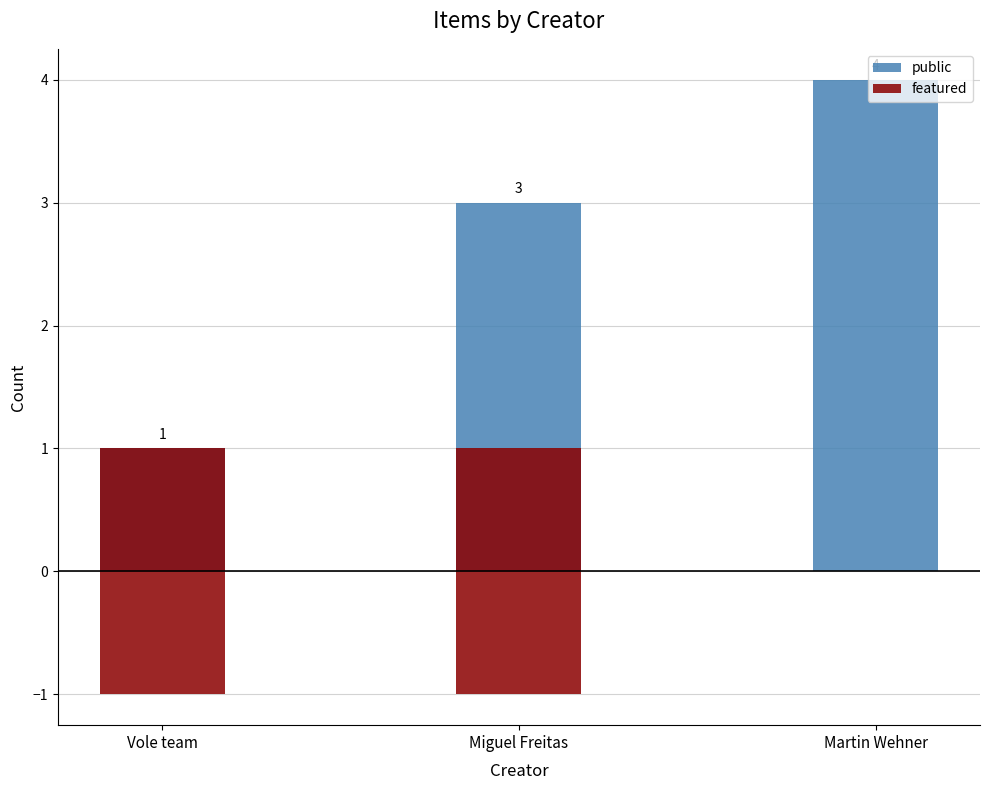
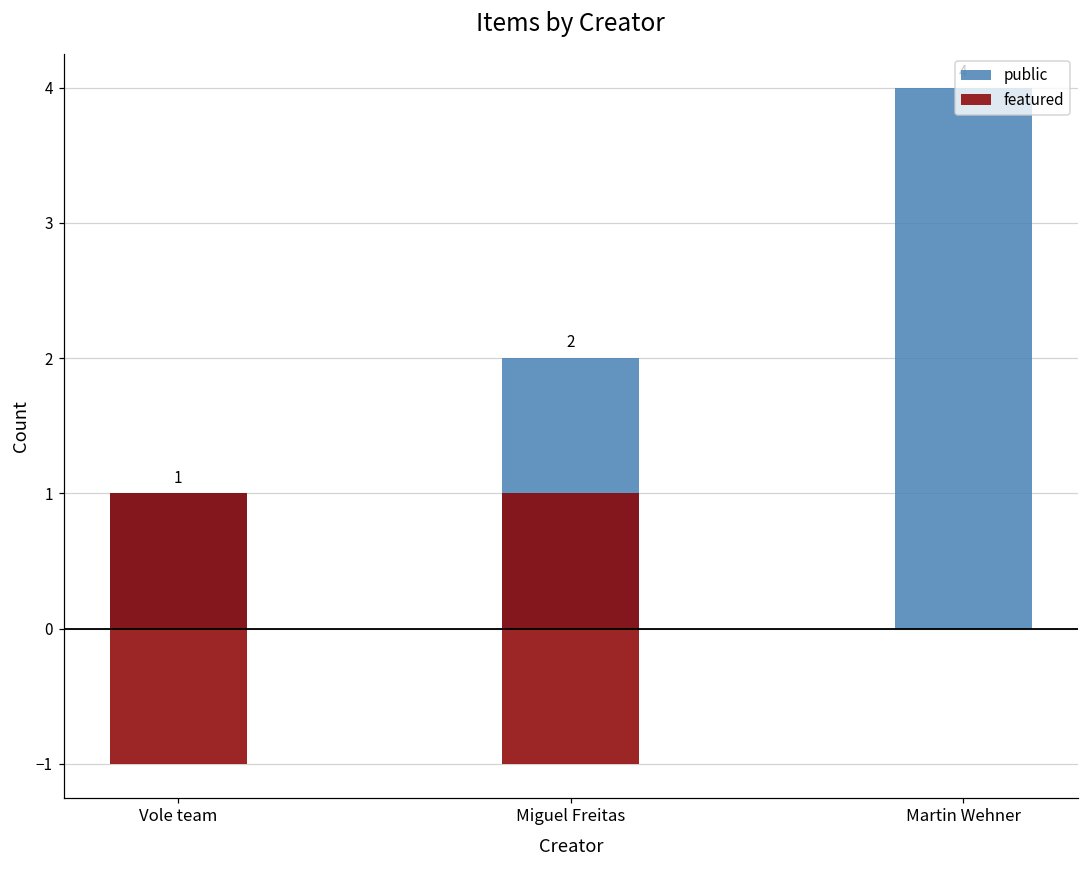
public, Miguel Freitas: 3 -> 2
